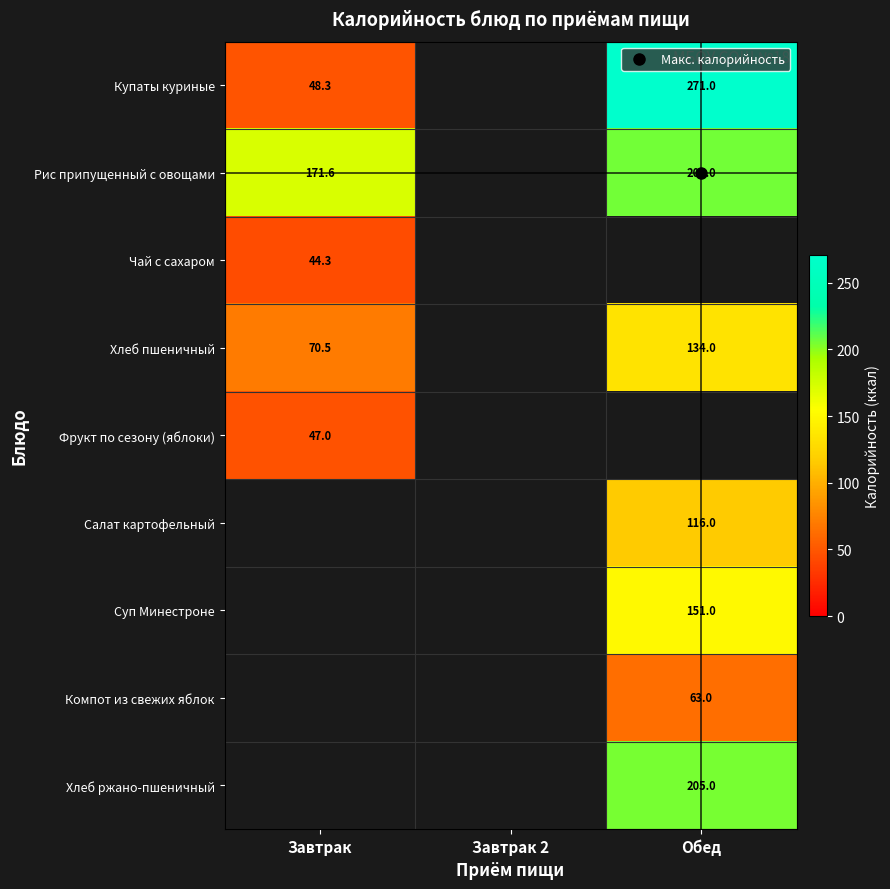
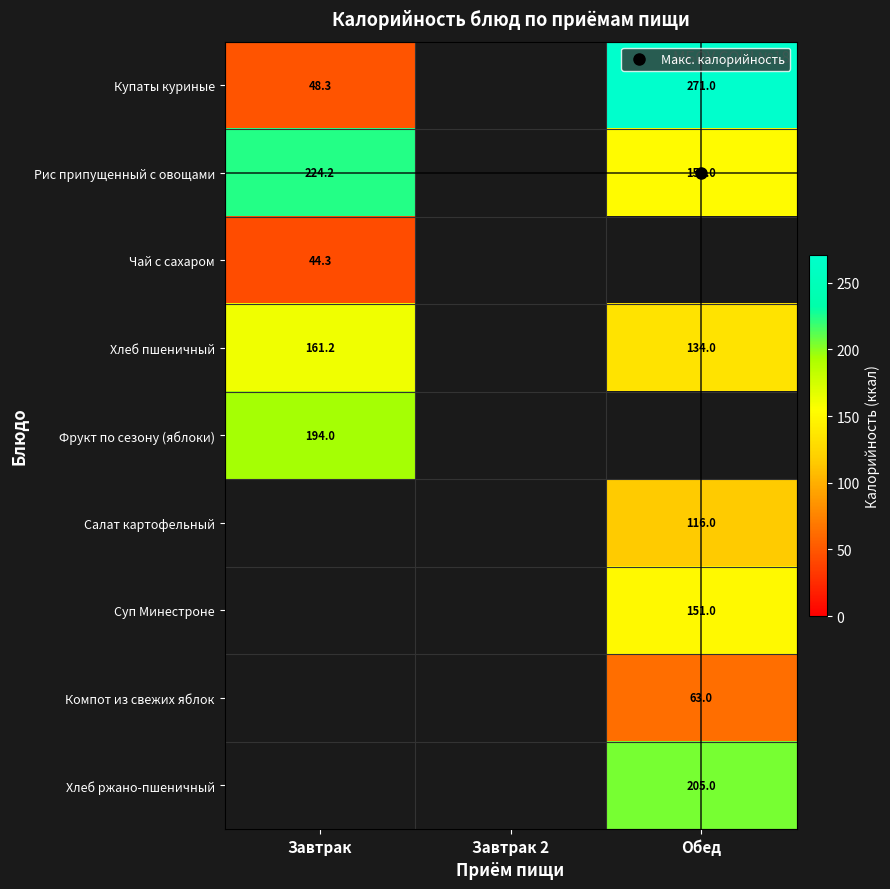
Рис припущенный с овощами, Завтрак: 171.6 -> 224.2
Рис припущенный с овощами, Обед: 206.0 -> 152.0
Хлеб пшеничный, Завтрак: 70.5 -> 161.2
Фрукт по сезону (яблоки), Завтрак: 47.0 -> 194.0
